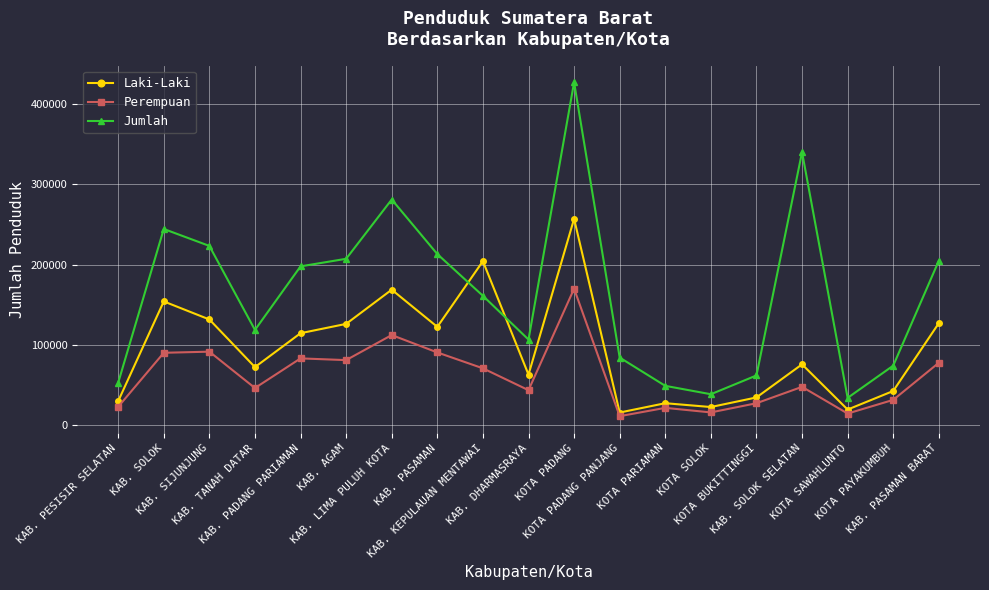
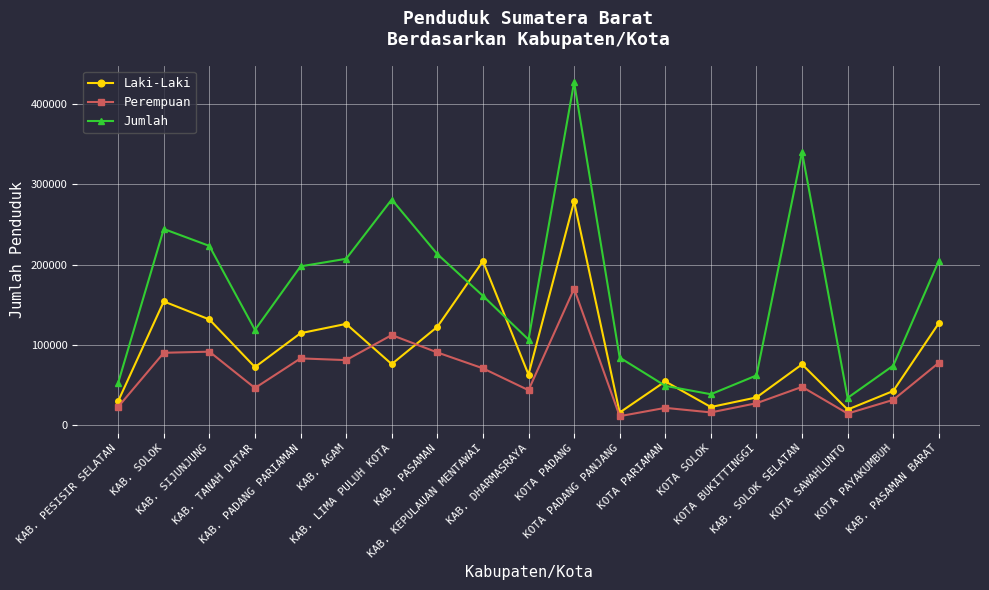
Laki-Laki, KAB. LIMA PULUH KOTA: 170000 -> 80000
Laki-Laki, KOTA PADANG: 260000 -> 280000
Laki-Laki, KOTA PARIAMAN: 30000 -> 50000
